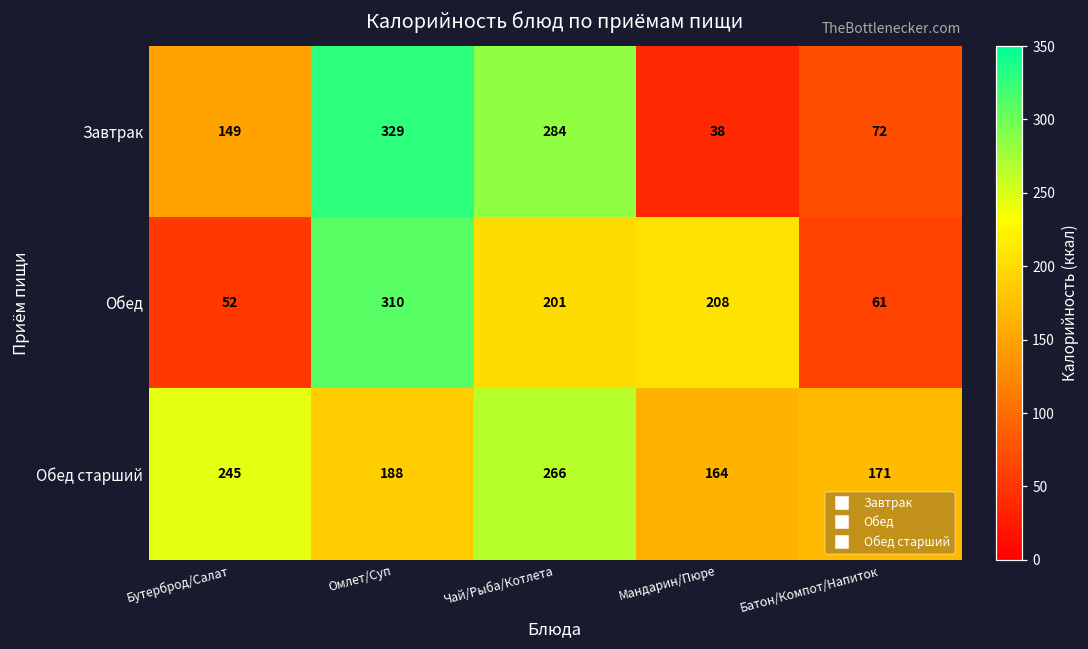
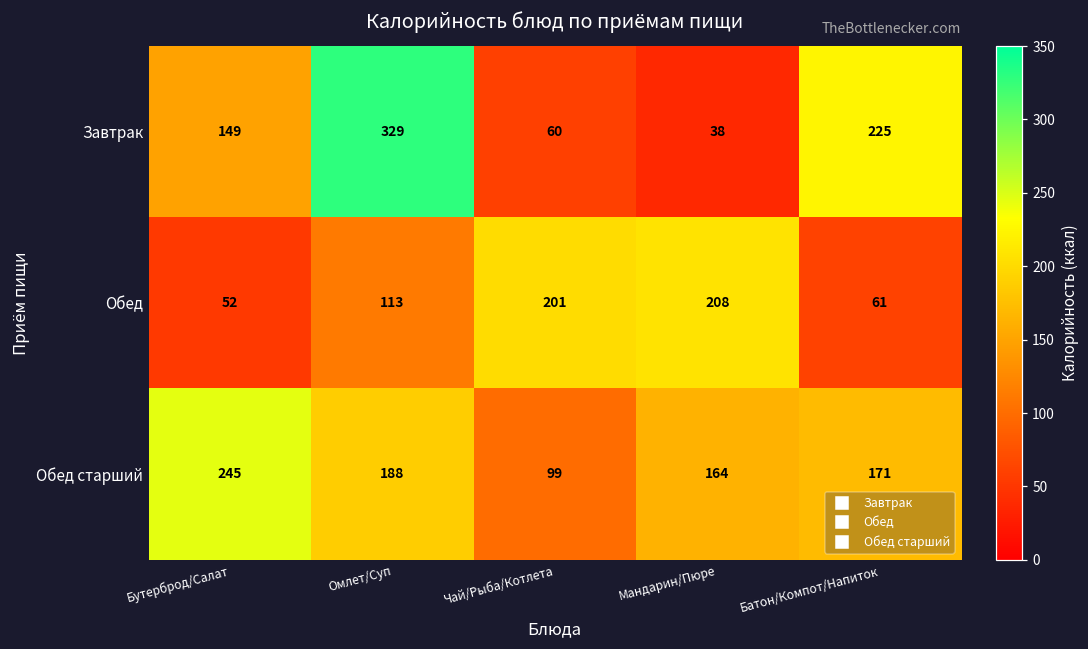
Завтрак, Чай/Рыба/Котлета: 284 -> 60
Завтрак, Батон/Компот/Напиток: 72 -> 225
Обед, Омлет/Суп: 310 -> 113
Обед старший, Чай/Рыба/Котлета: 266 -> 99
